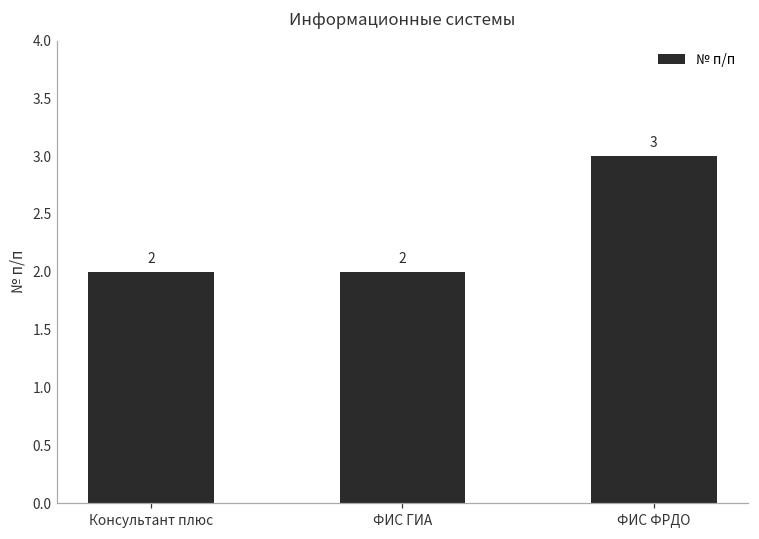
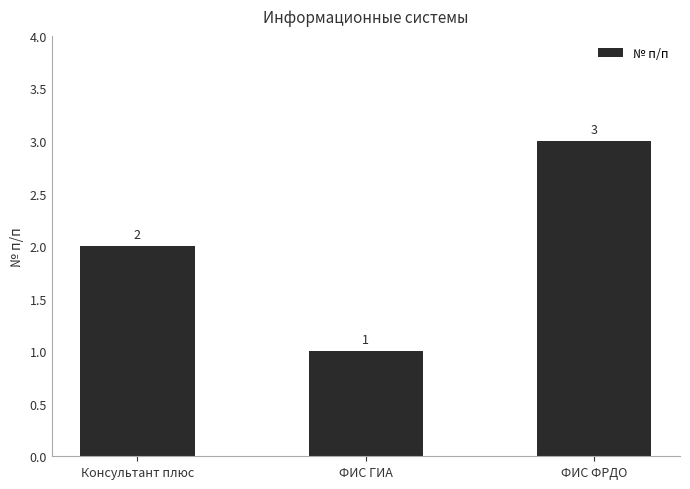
ФИС ГИА: 2 -> 1
